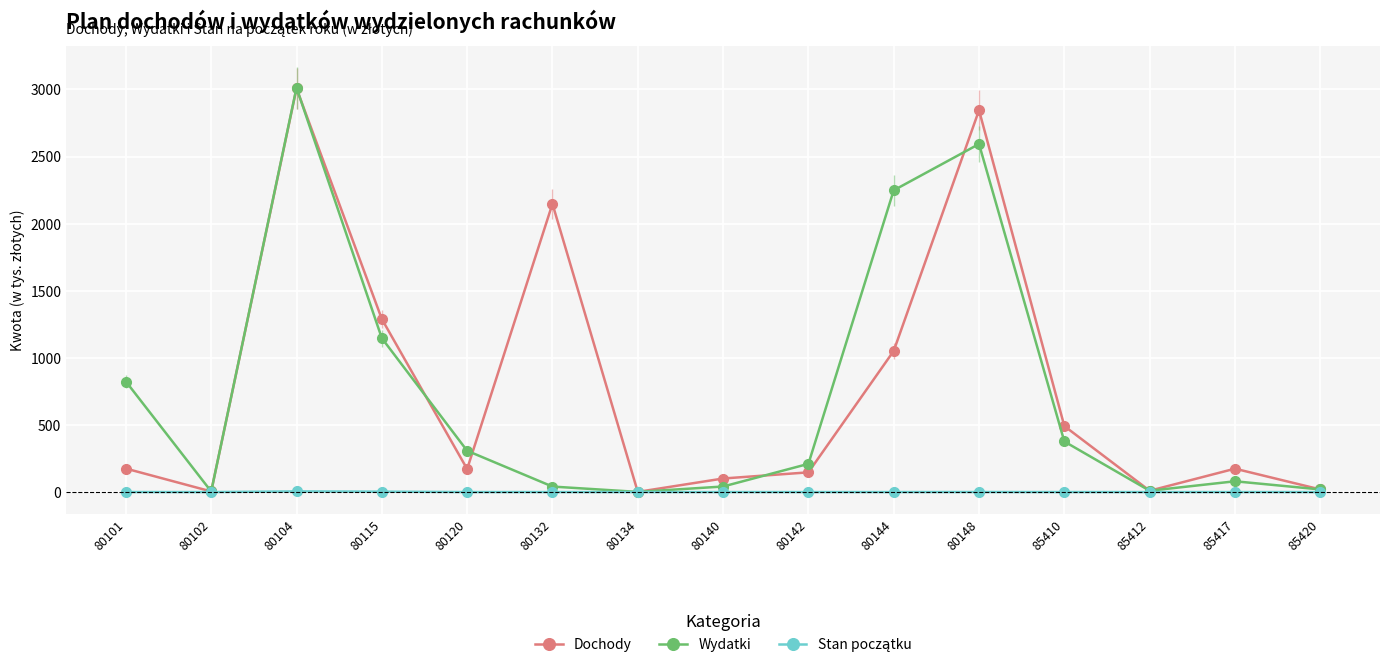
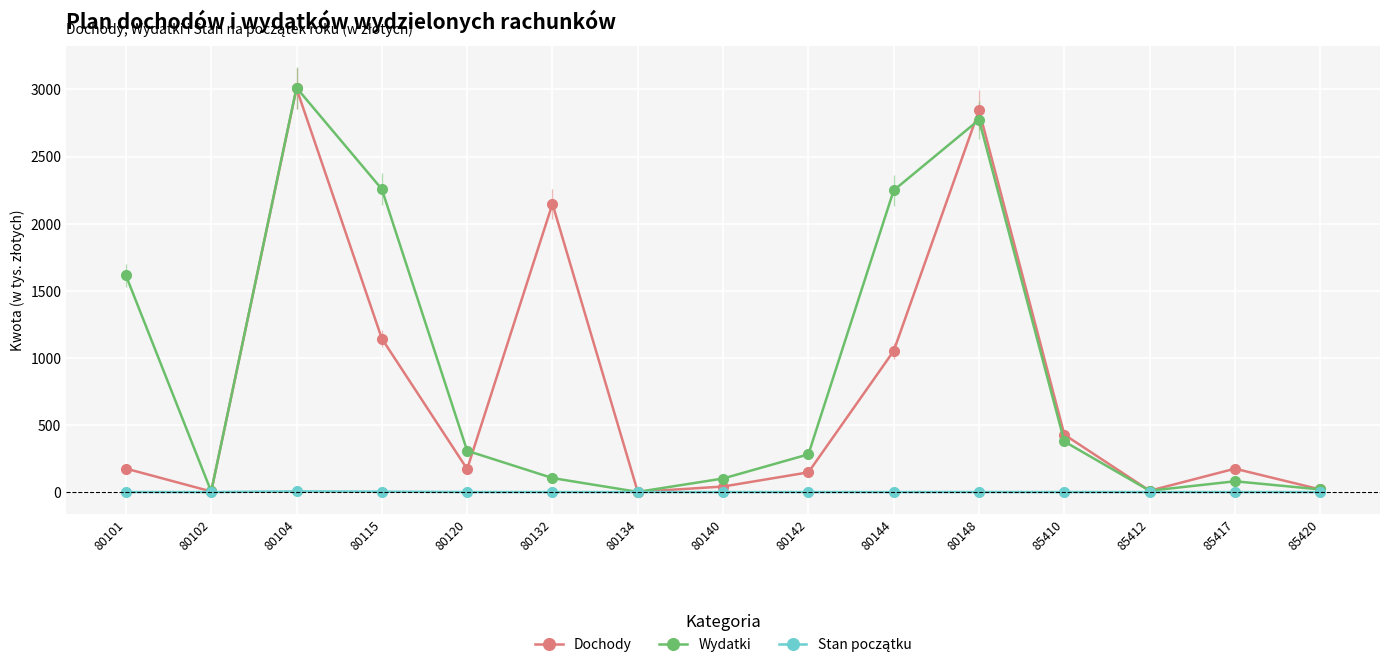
Wydatki, 80101: 820 -> 1610
Dochody, 80115: 1290 -> 1140
Wydatki, 80115: 1150 -> 2260
Wydatki, 80132: 40 -> 100
Dochody, 80140: 100 -> 40
Wydatki, 80140: 40 -> 100
Wydatki, 80142: 210 -> 280
Wydatki, 80148: 2590 -> 2770
Dochody, 85410: 490 -> 430
